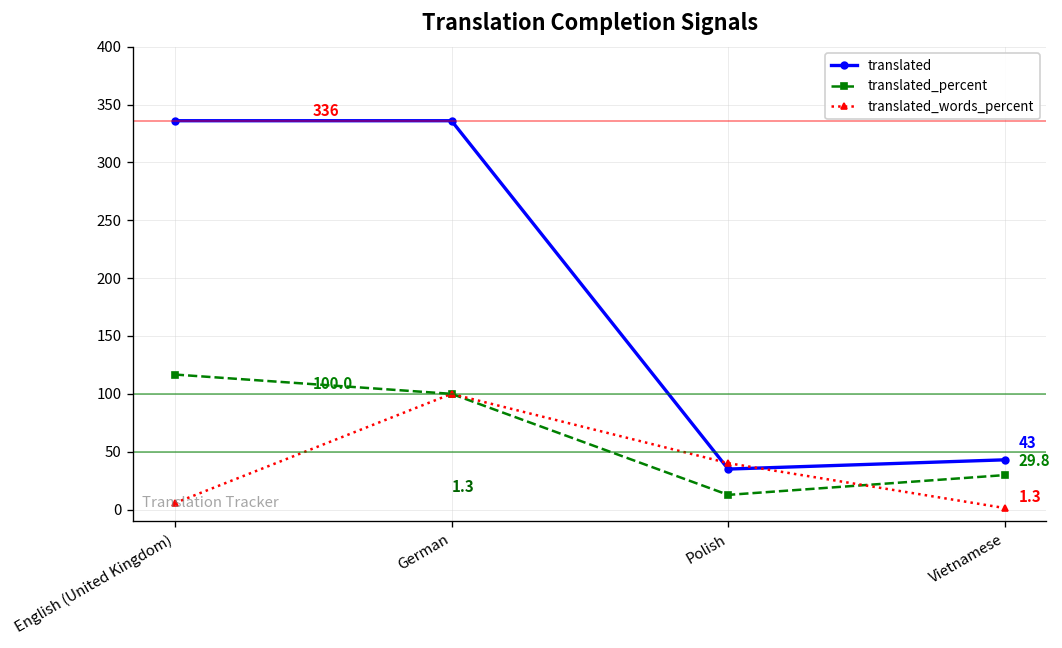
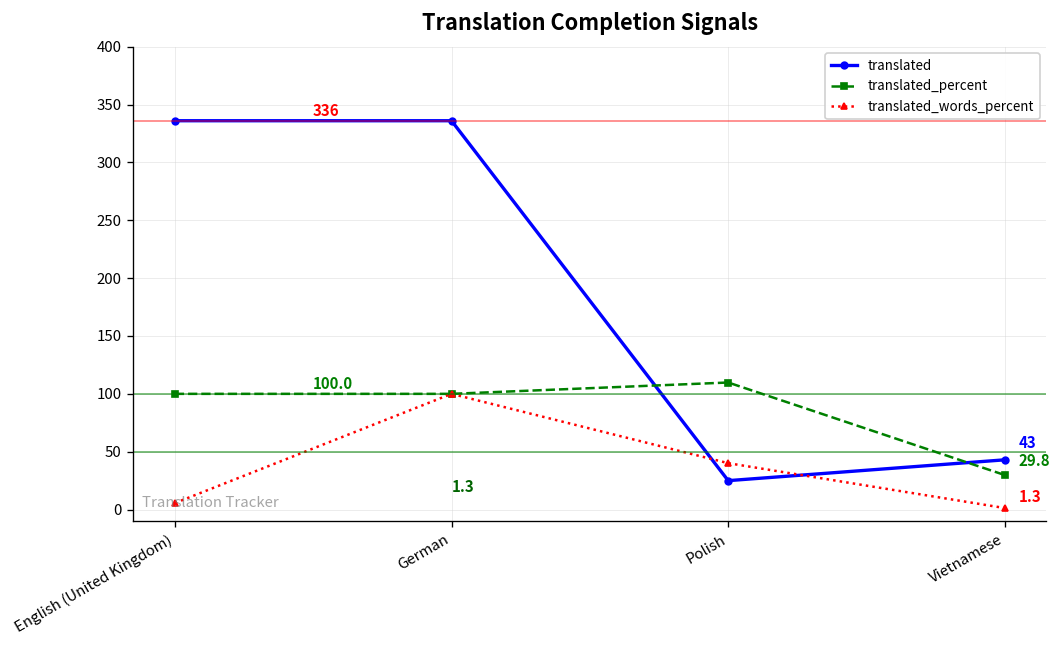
translated_percent, English (United Kingdom): 120 -> 100
translated, Polish: 40 -> 30
translated_percent, Polish: 10 -> 110
